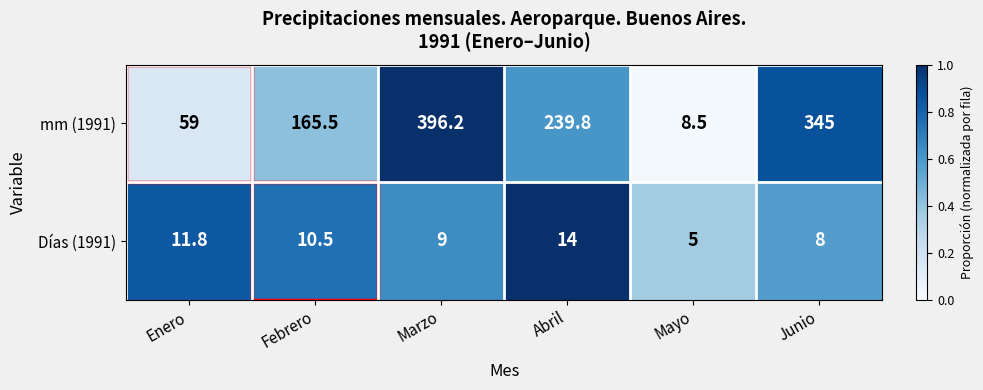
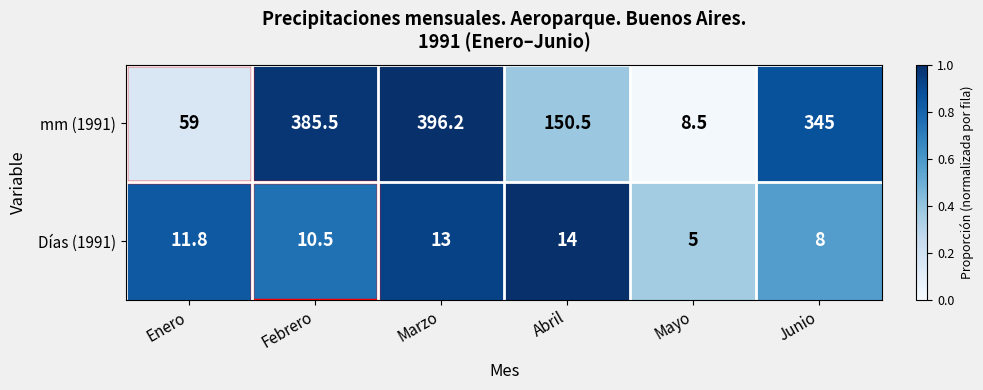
mm (1991), Febrero: 165.5 -> 385.5
mm (1991), Abril: 239.8 -> 150.5
Días (1991), Marzo: 9 -> 13
